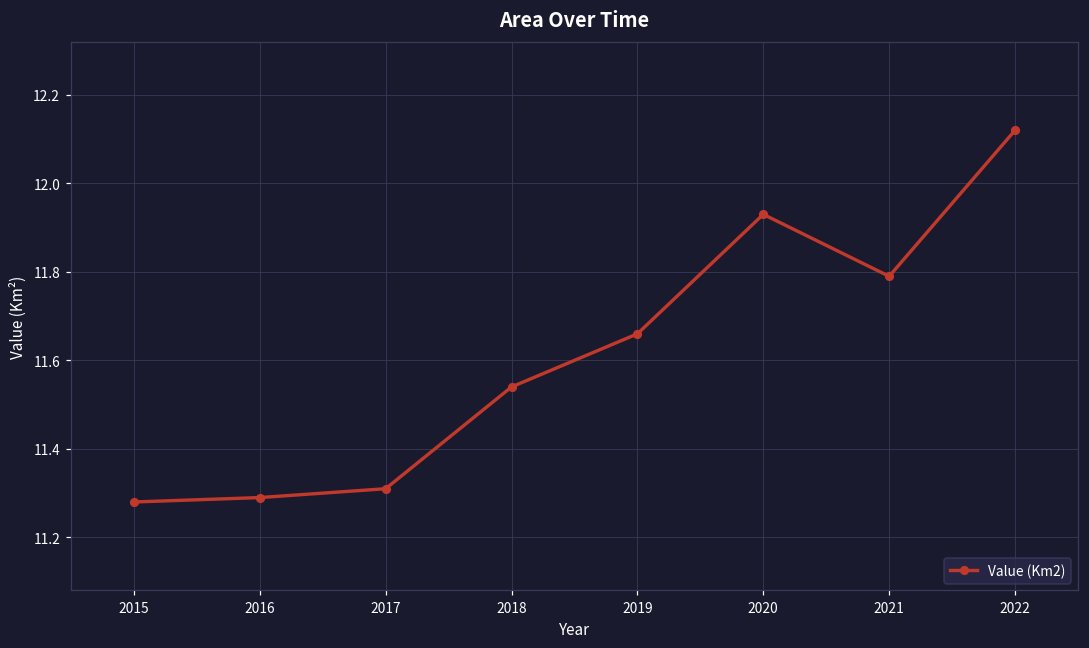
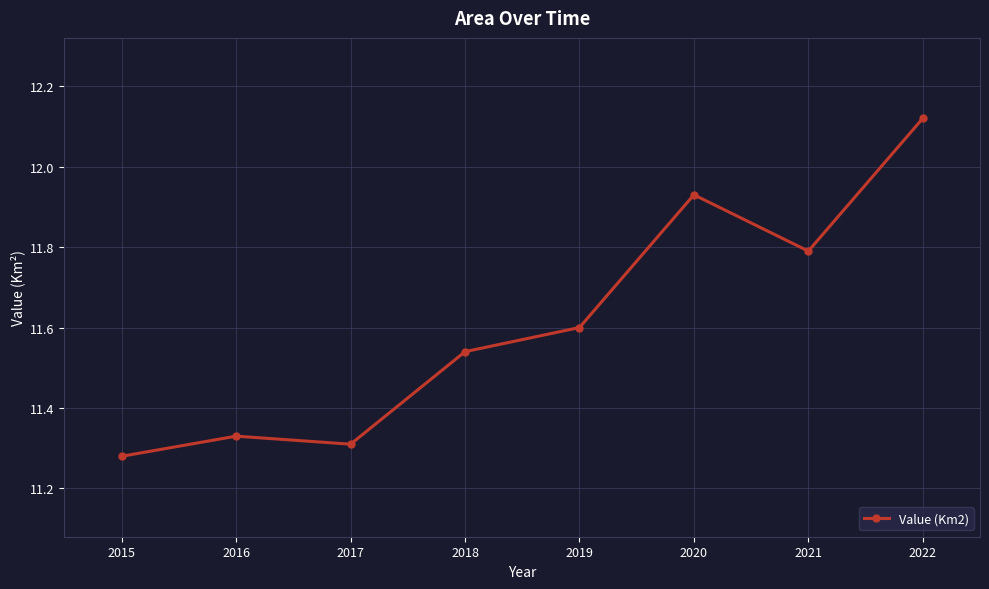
2016: 11.29 -> 11.33
2019: 11.66 -> 11.60
